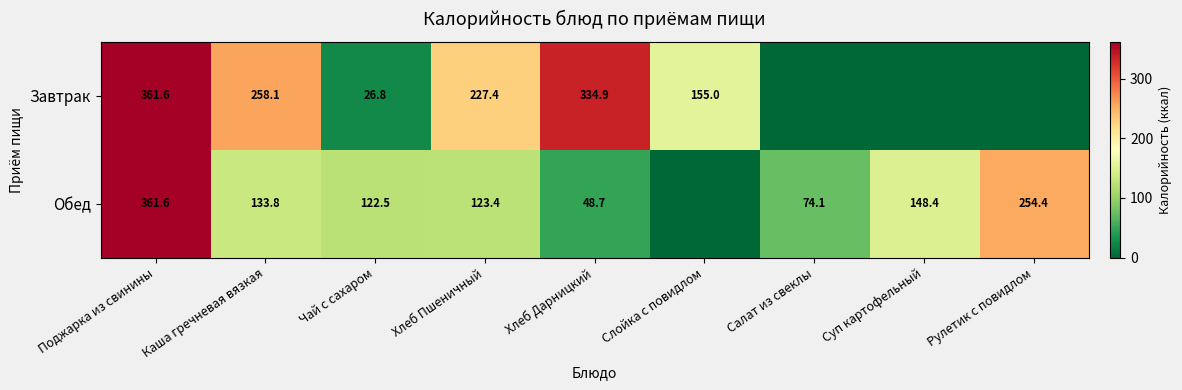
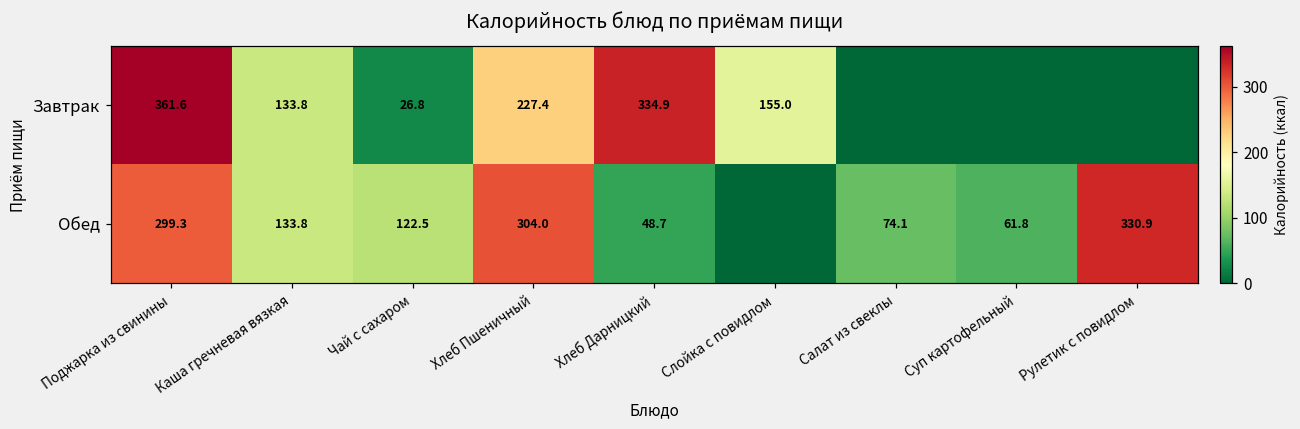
Завтрак, Каша гречневая вязкая: 258.1 -> 133.8
Обед, Поджарка из свинины: 361.6 -> 299.3
Обед, Хлеб Пшеничный: 123.4 -> 304.0
Обед, Суп картофельный: 148.4 -> 61.8
Обед, Рулетик с повидлом: 254.4 -> 330.9
